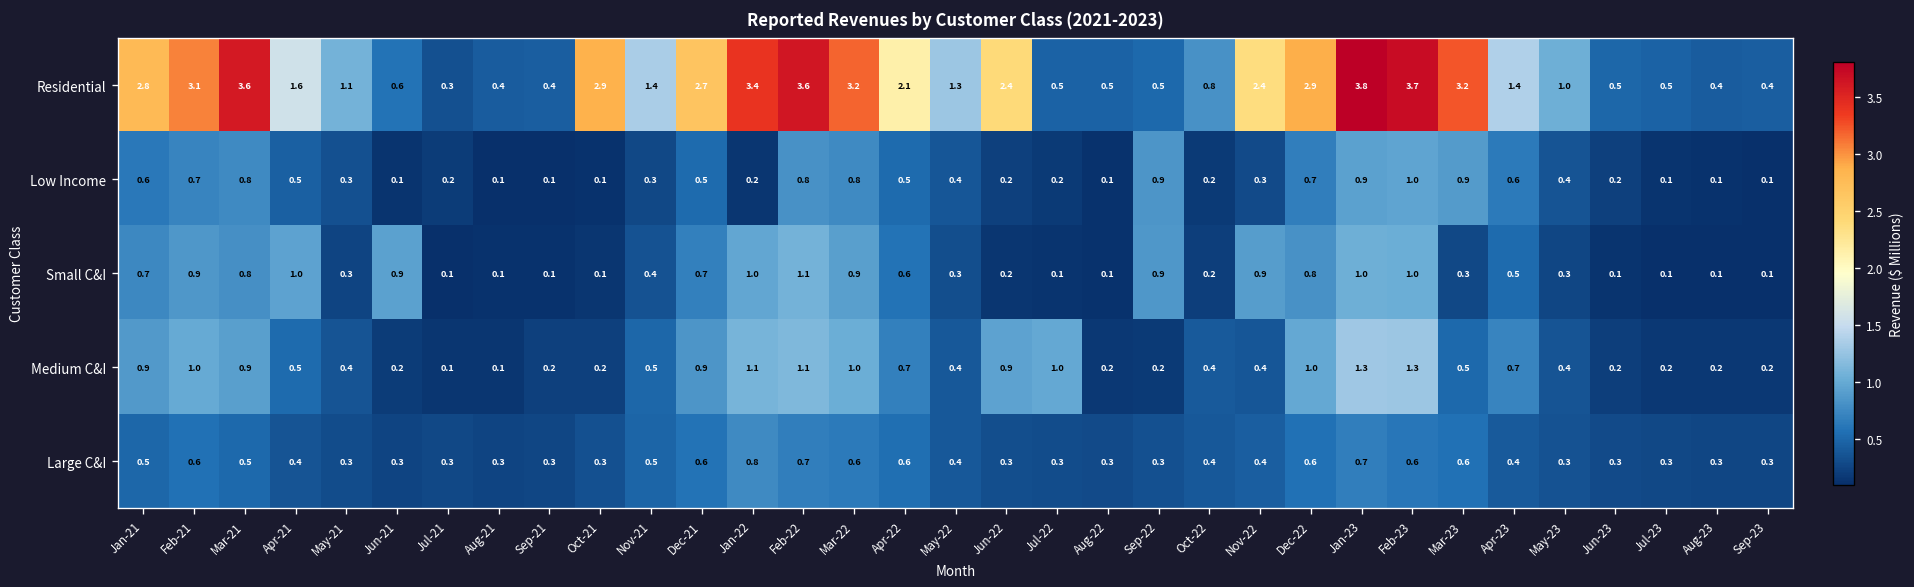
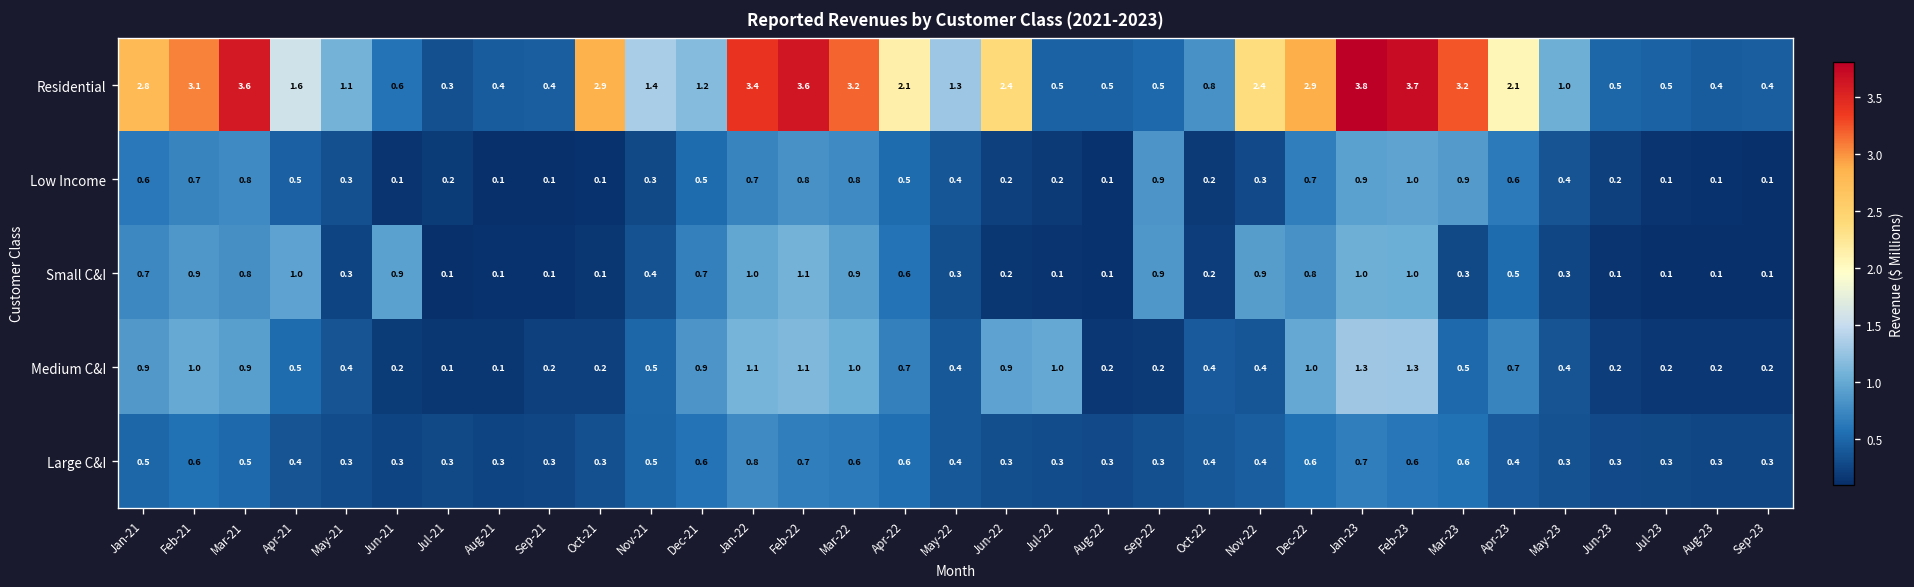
Residential, Dec-21: 2.7 -> 1.2
Residential, Apr-23: 1.4 -> 2.1
Low Income, Jan-22: 0.2 -> 0.7
